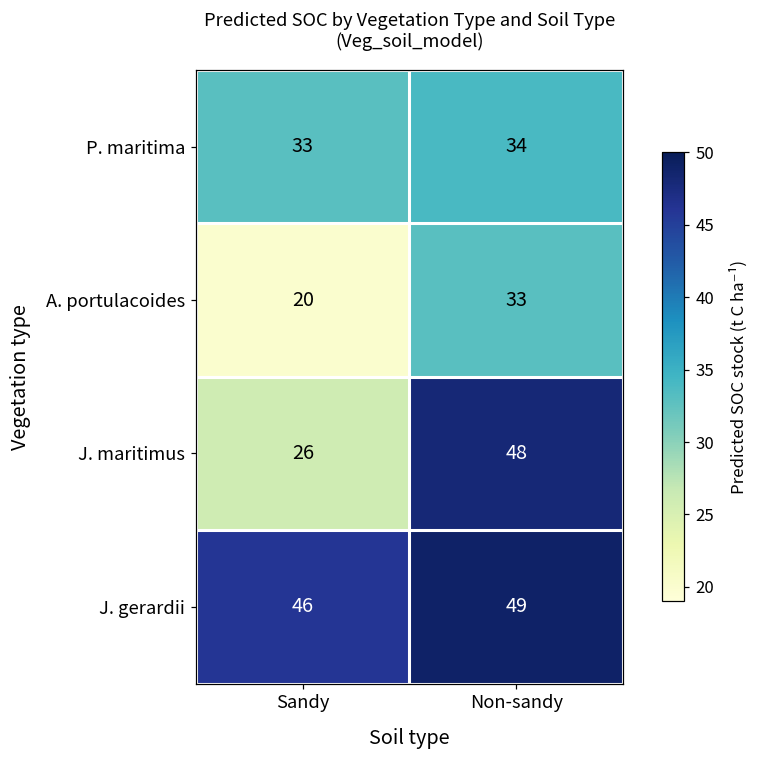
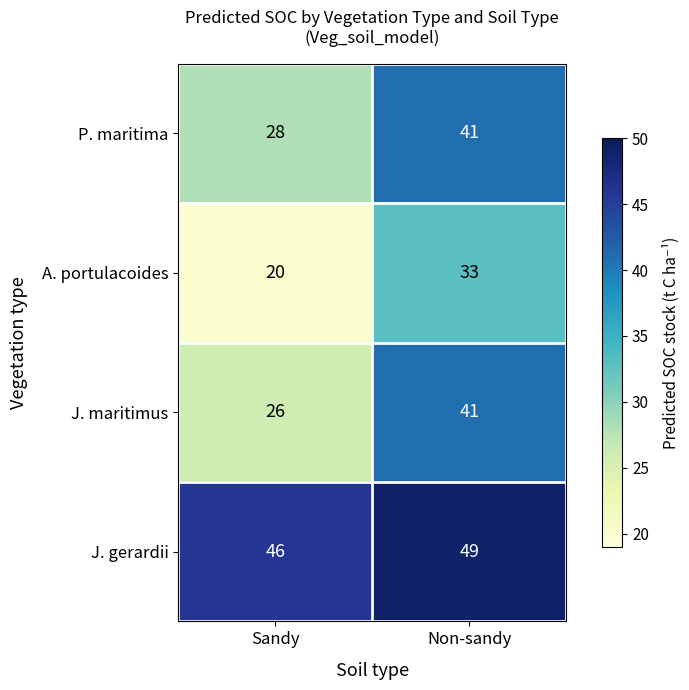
P. maritima, Sandy: 33 -> 28
P. maritima, Non-sandy: 34 -> 41
J. maritimus, Non-sandy: 48 -> 41
